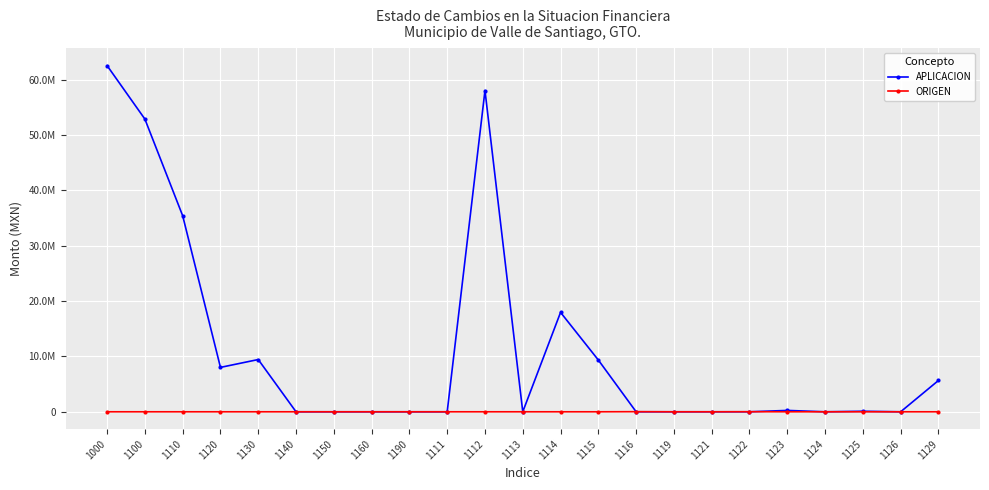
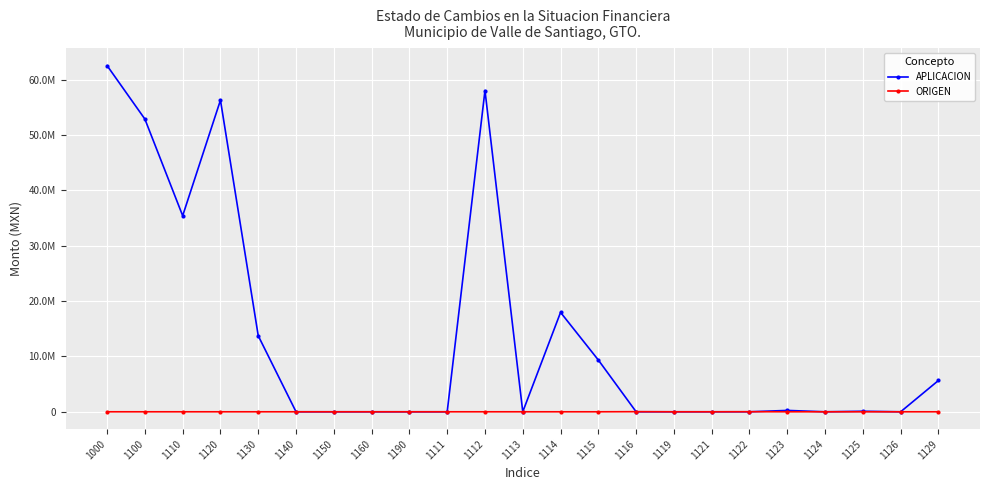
APLICACION, 1120: 8000000 -> 56000000
APLICACION, 1130: 9000000 -> 14000000
